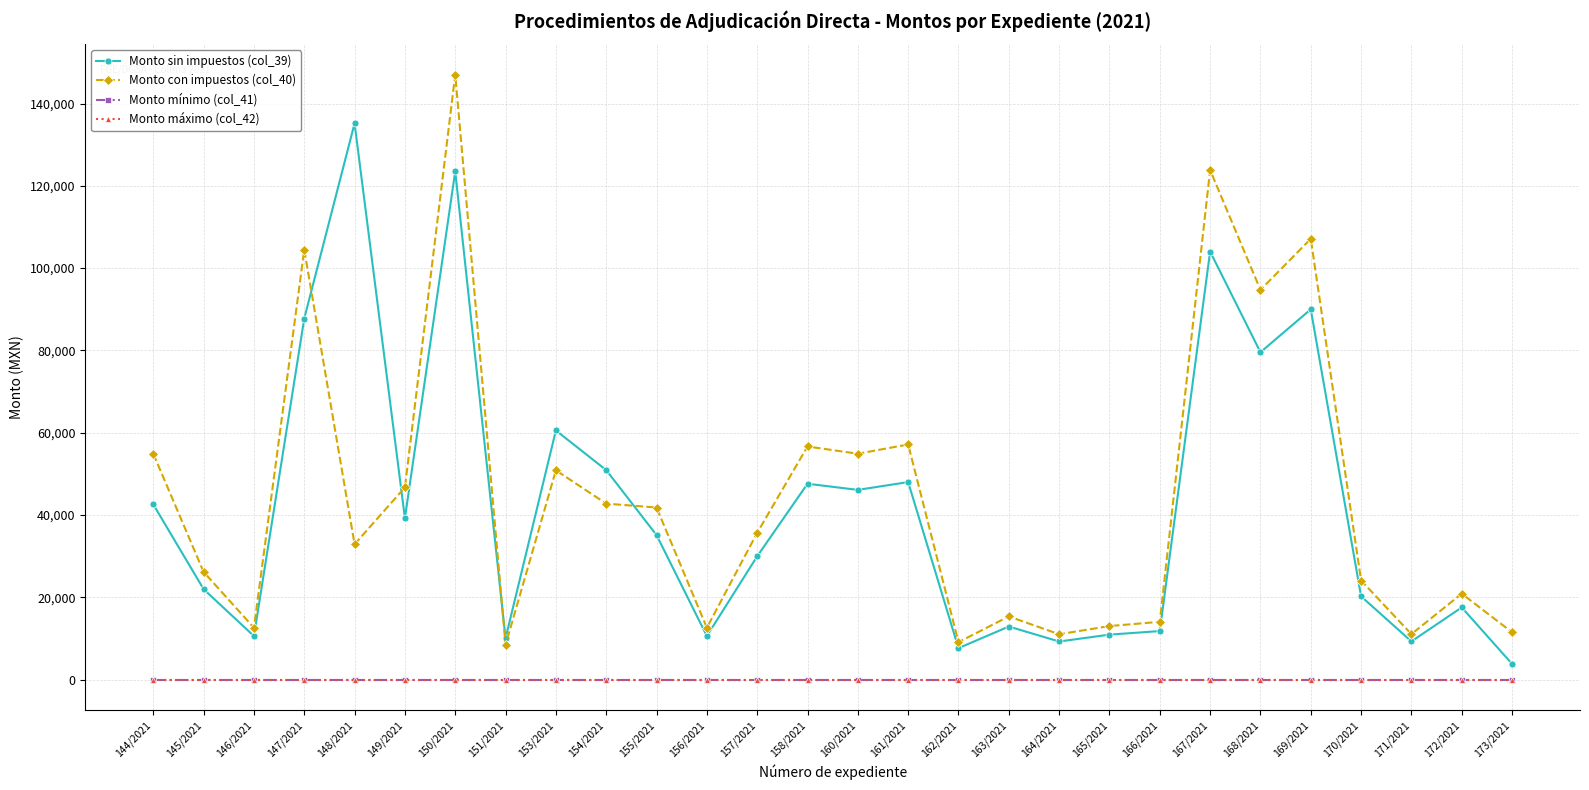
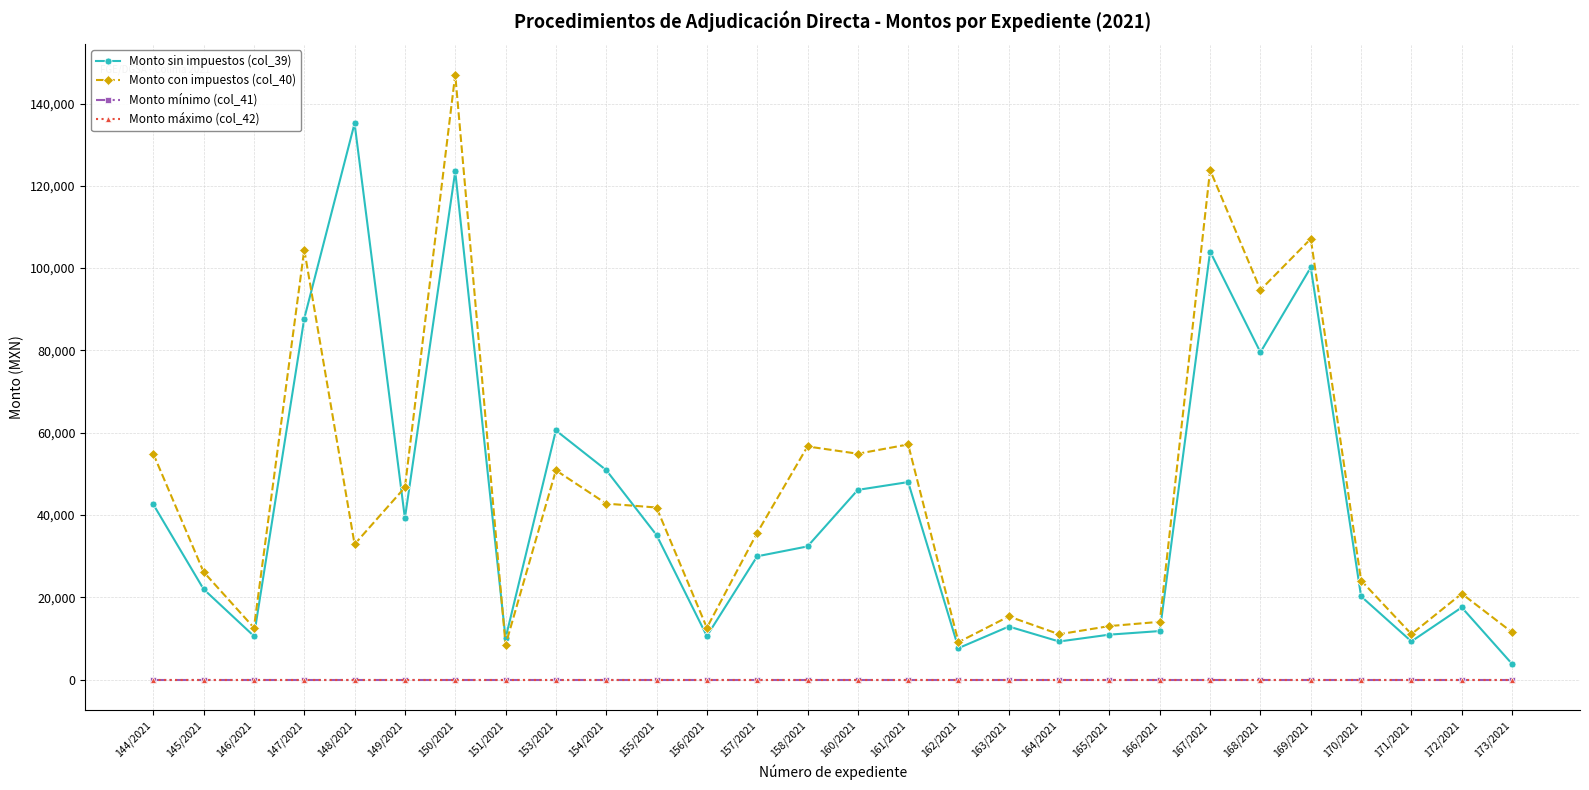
Monto sin impuestos (col_39), 158/2021: 48,000 -> 32,000
Monto sin impuestos (col_39), 169/2021: 90,000 -> 100,000
